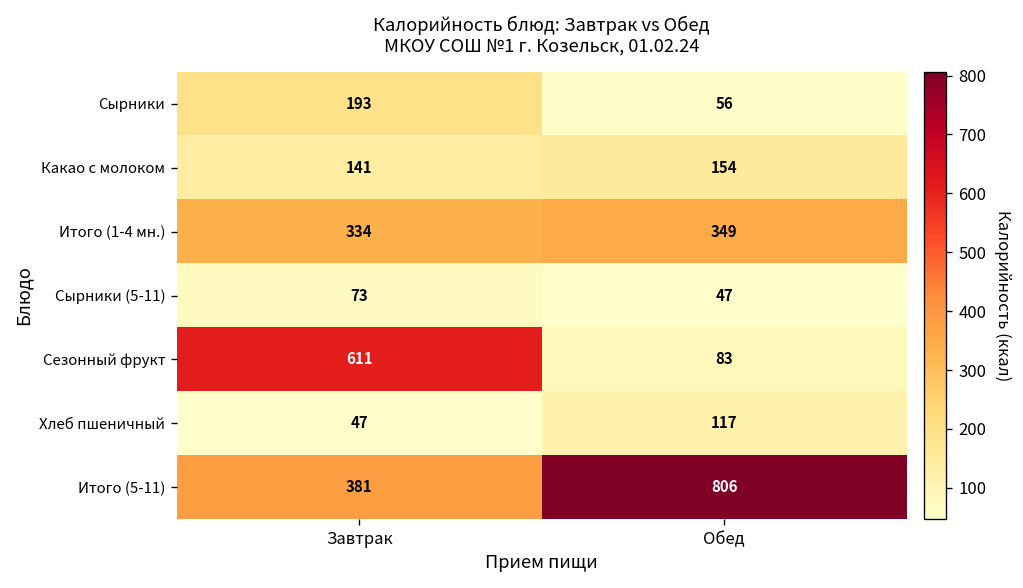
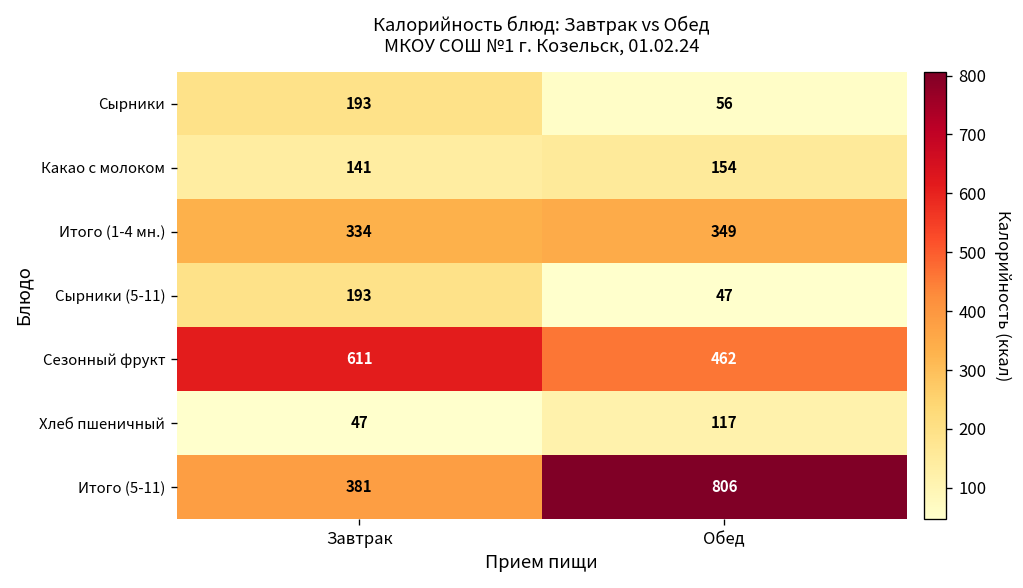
Сырники (5-11), Завтрак: 73 -> 193
Сезонный фрукт, Обед: 83 -> 462
